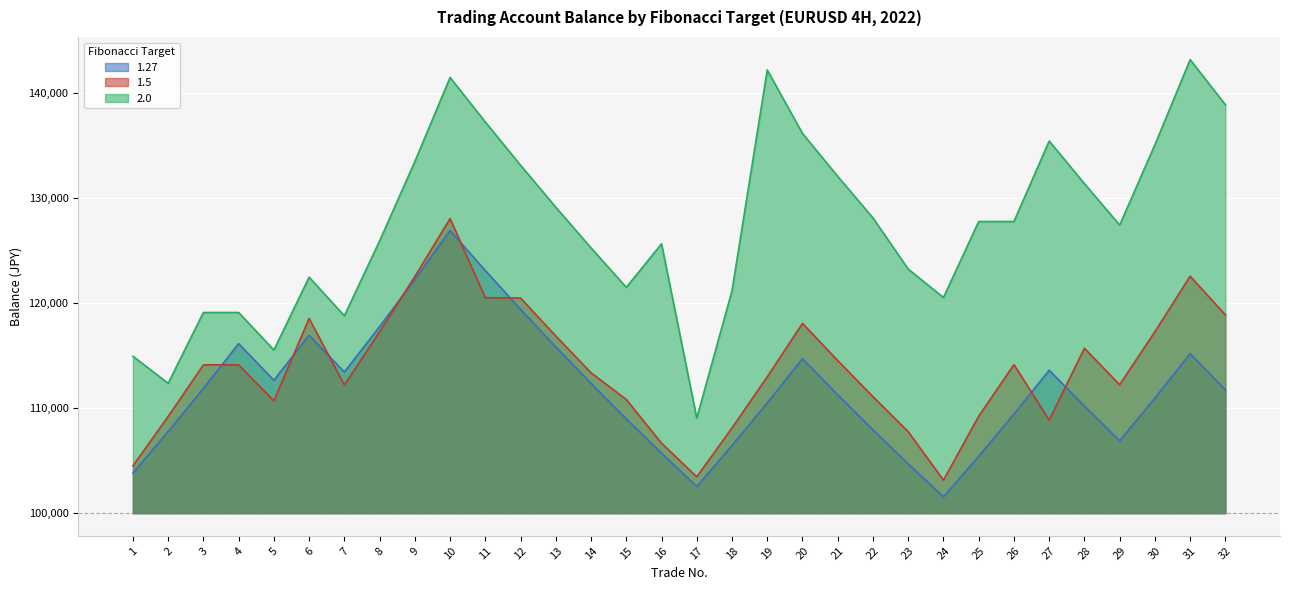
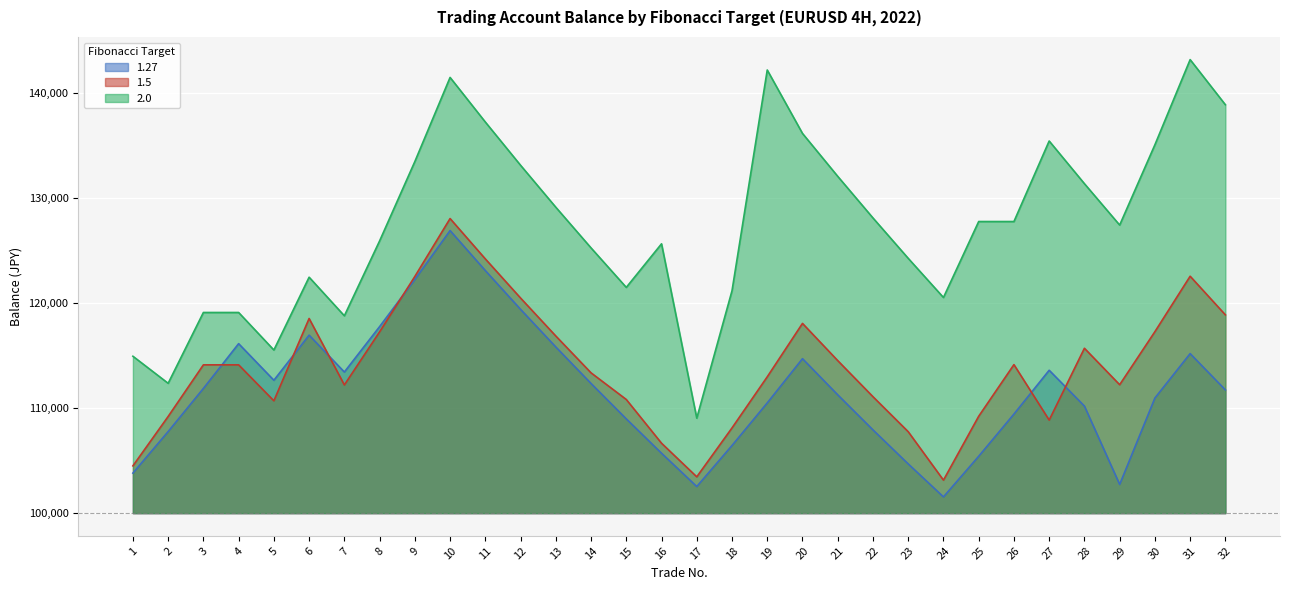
1.5, 11: 120,500 -> 124,200
2.0, 23: 123,200 -> 124,300
1.27, 29: 106,900 -> 102,700
